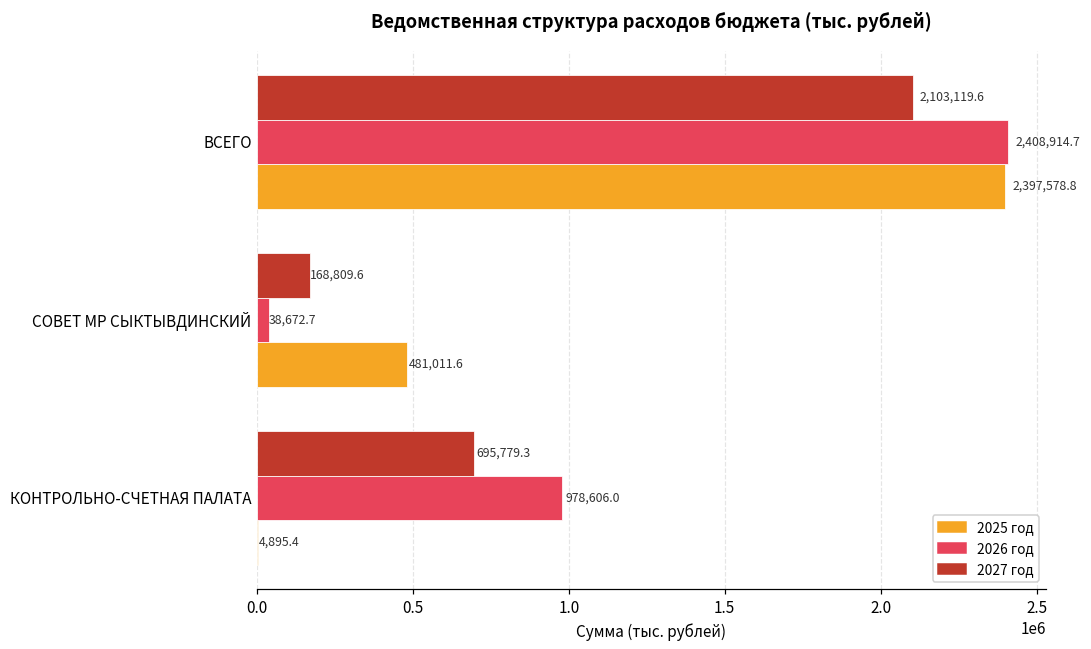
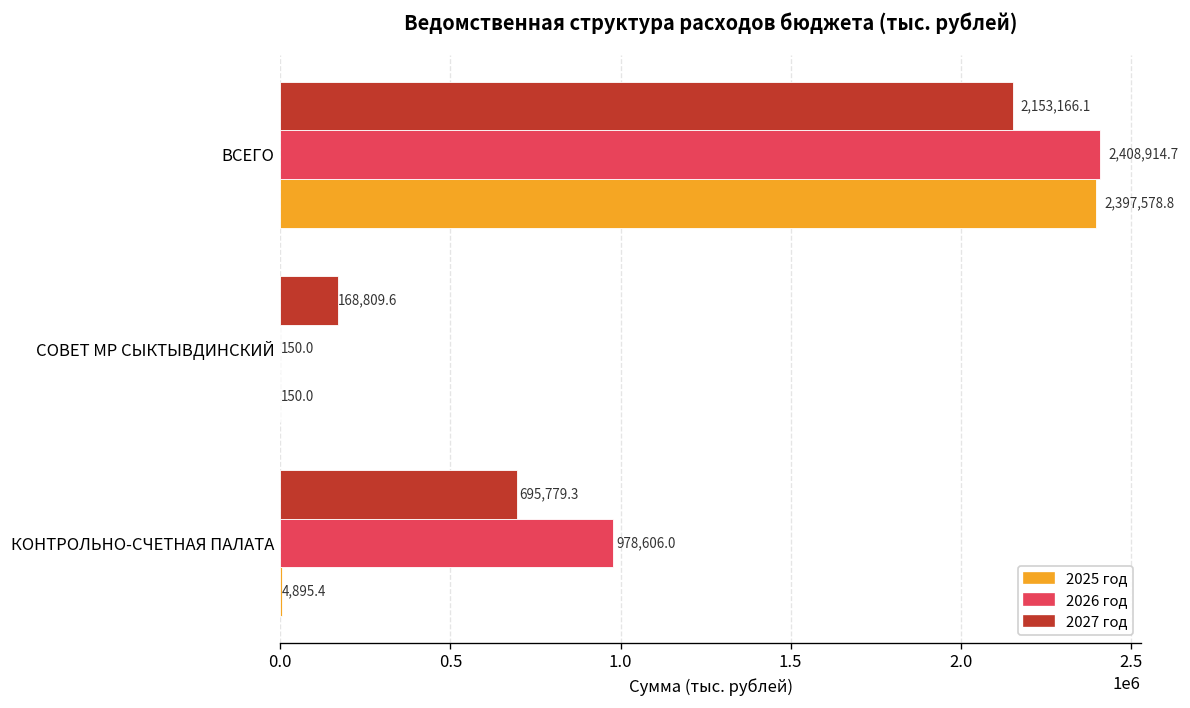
2027 год, ВСЕГО: 2,103,119.6 -> 2,153,166.1
2026 год, СОВЕТ МР СЫКТЫВДИНСКИЙ: 38,672.7 -> 150.0
2025 год, СОВЕТ МР СЫКТЫВДИНСКИЙ: 481,011.6 -> 150.0
